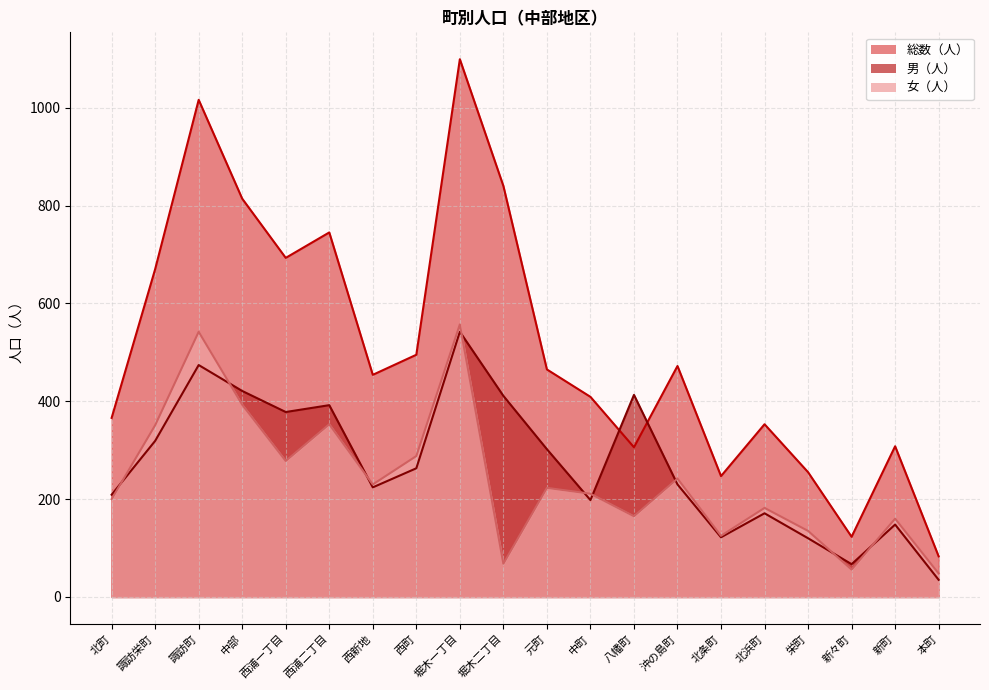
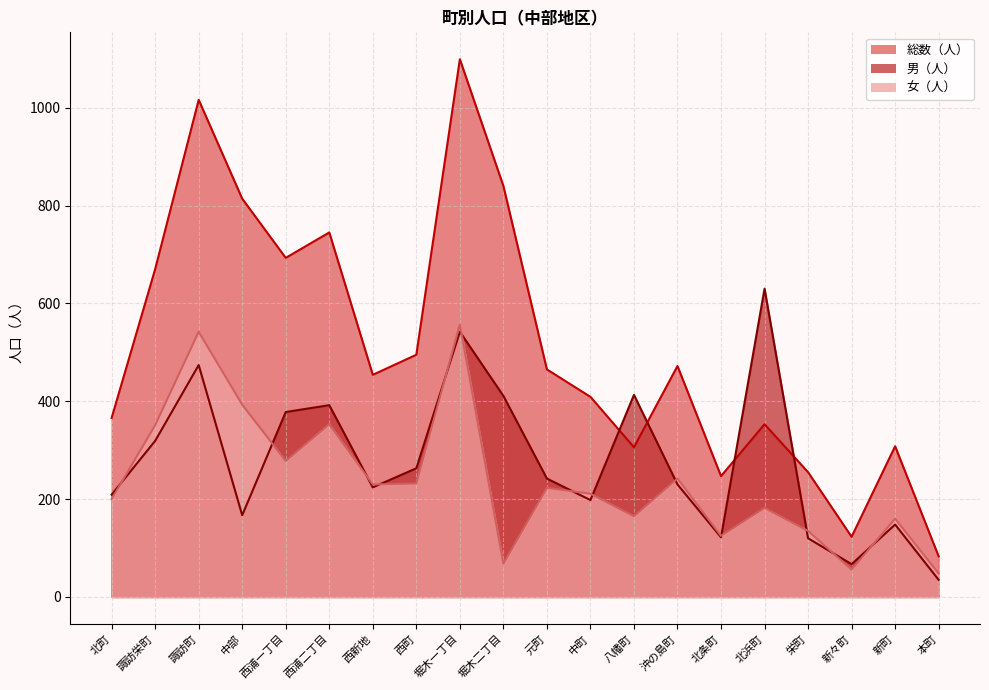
男（人）, 中部: 420 -> 170
女（人）, 西町: 290 -> 230
男（人）, 元町: 300 -> 240
男（人）, 北浜町: 170 -> 630
